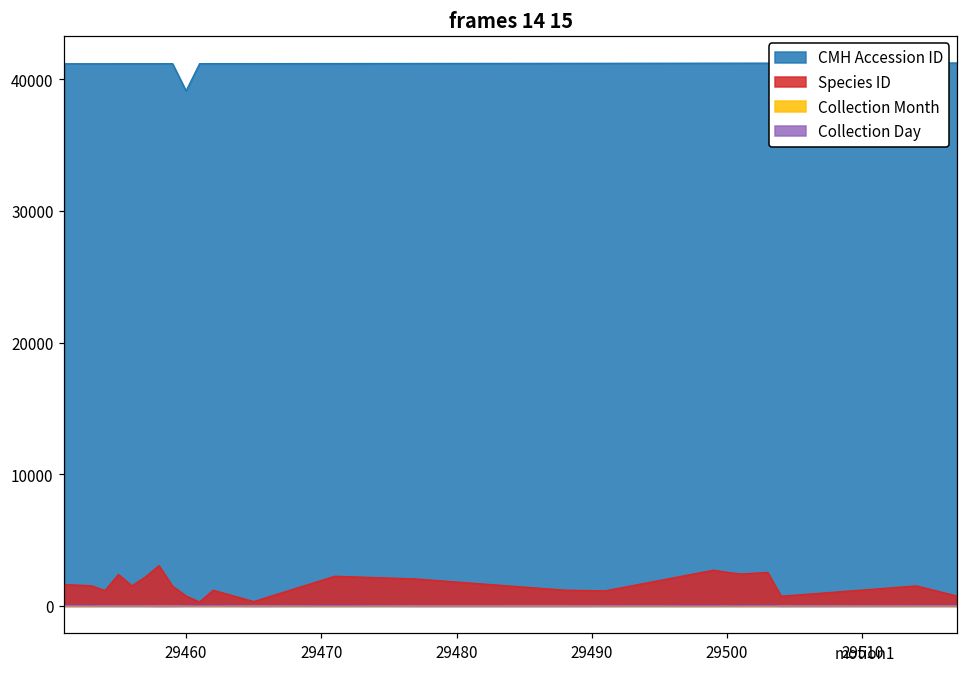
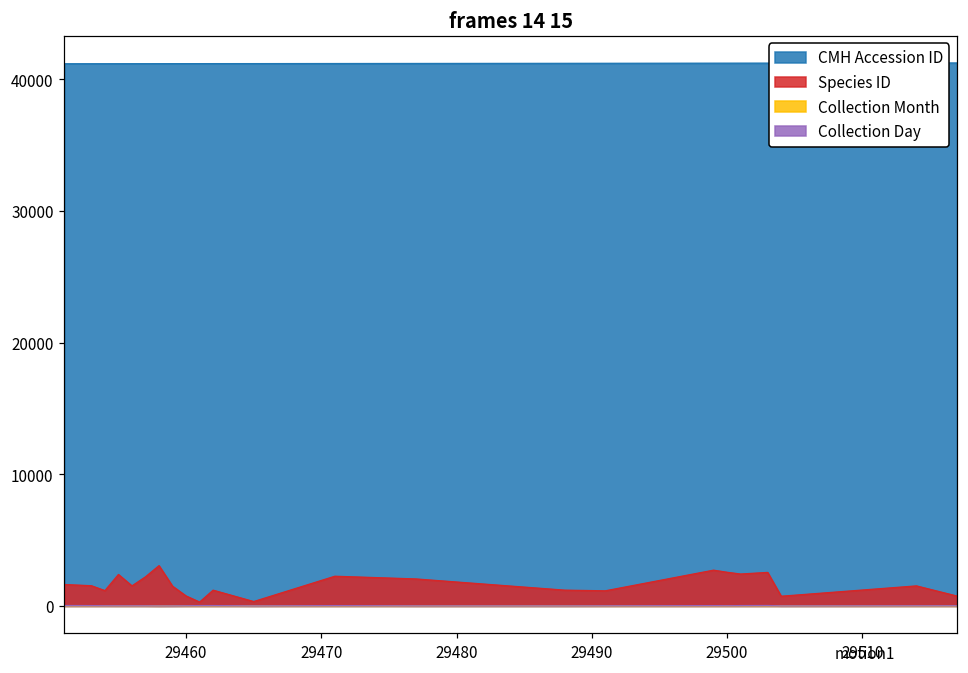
CMH Accession ID, 29460: 39100 -> 41200
